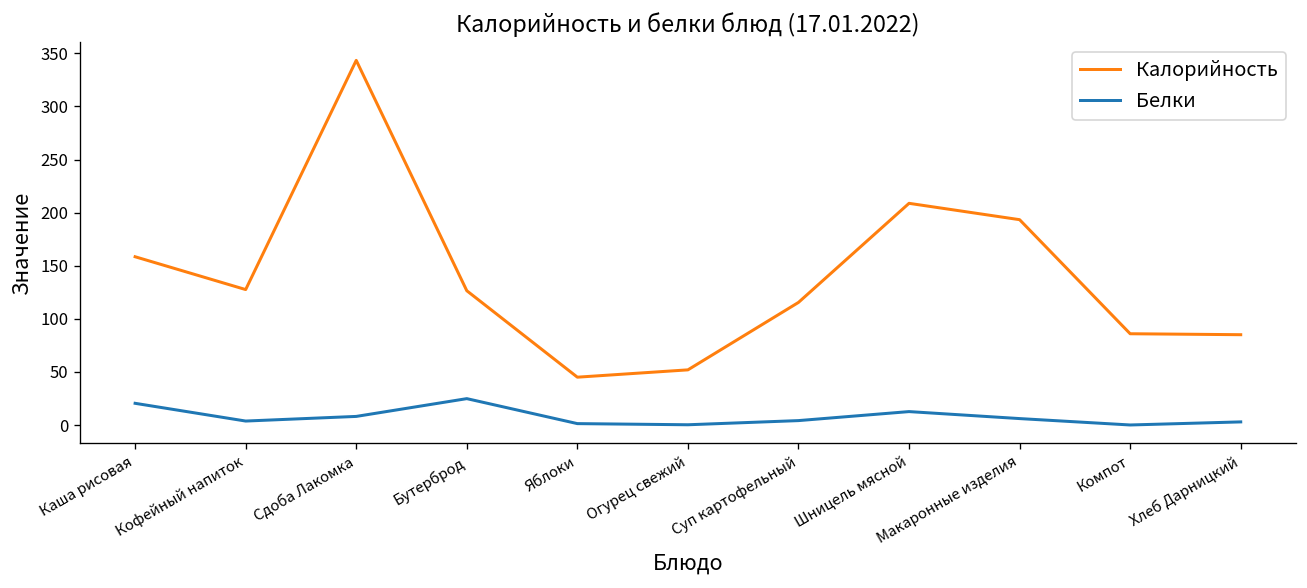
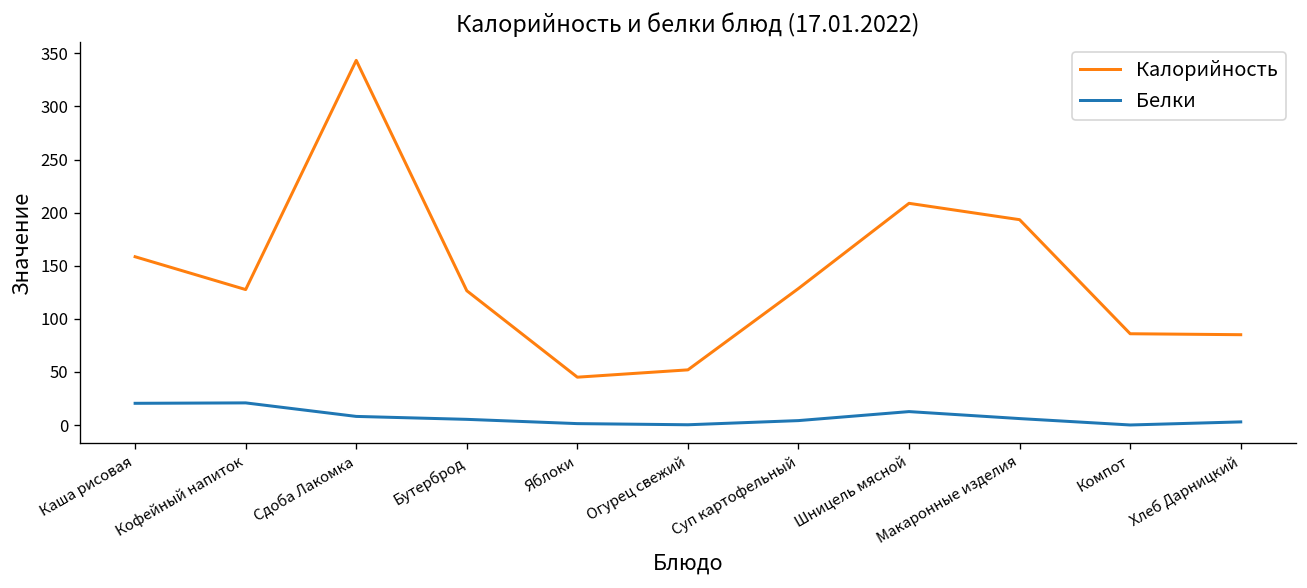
Белки, Кофейный напиток: 0 -> 20
Белки, Бутерброд: 20 -> 10
Калорийность, Суп картофельный: 120 -> 130
